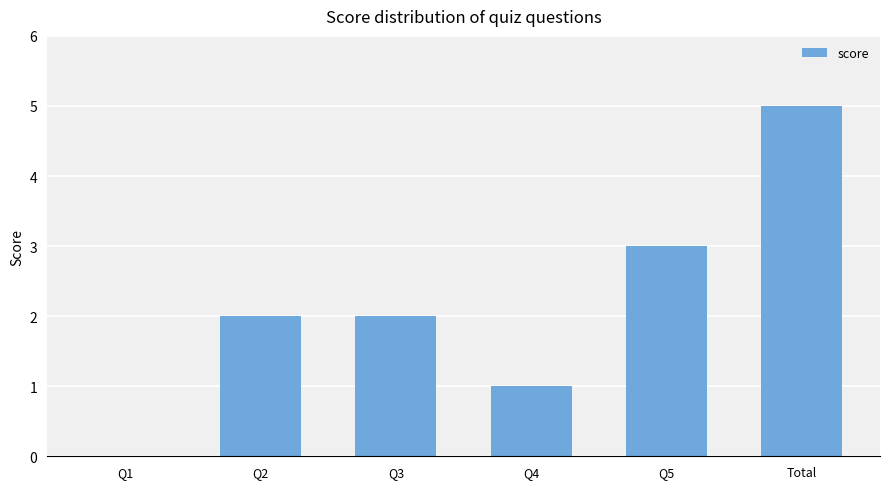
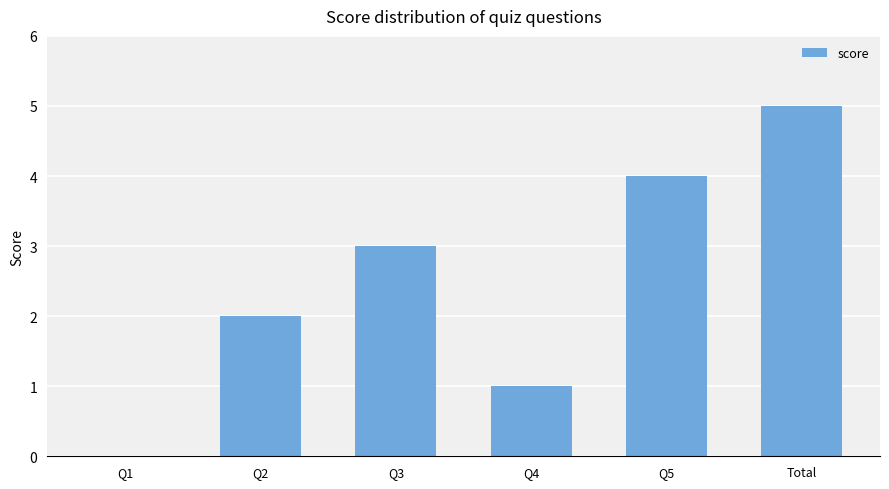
Q3: 2 -> 3
Q5: 3 -> 4
